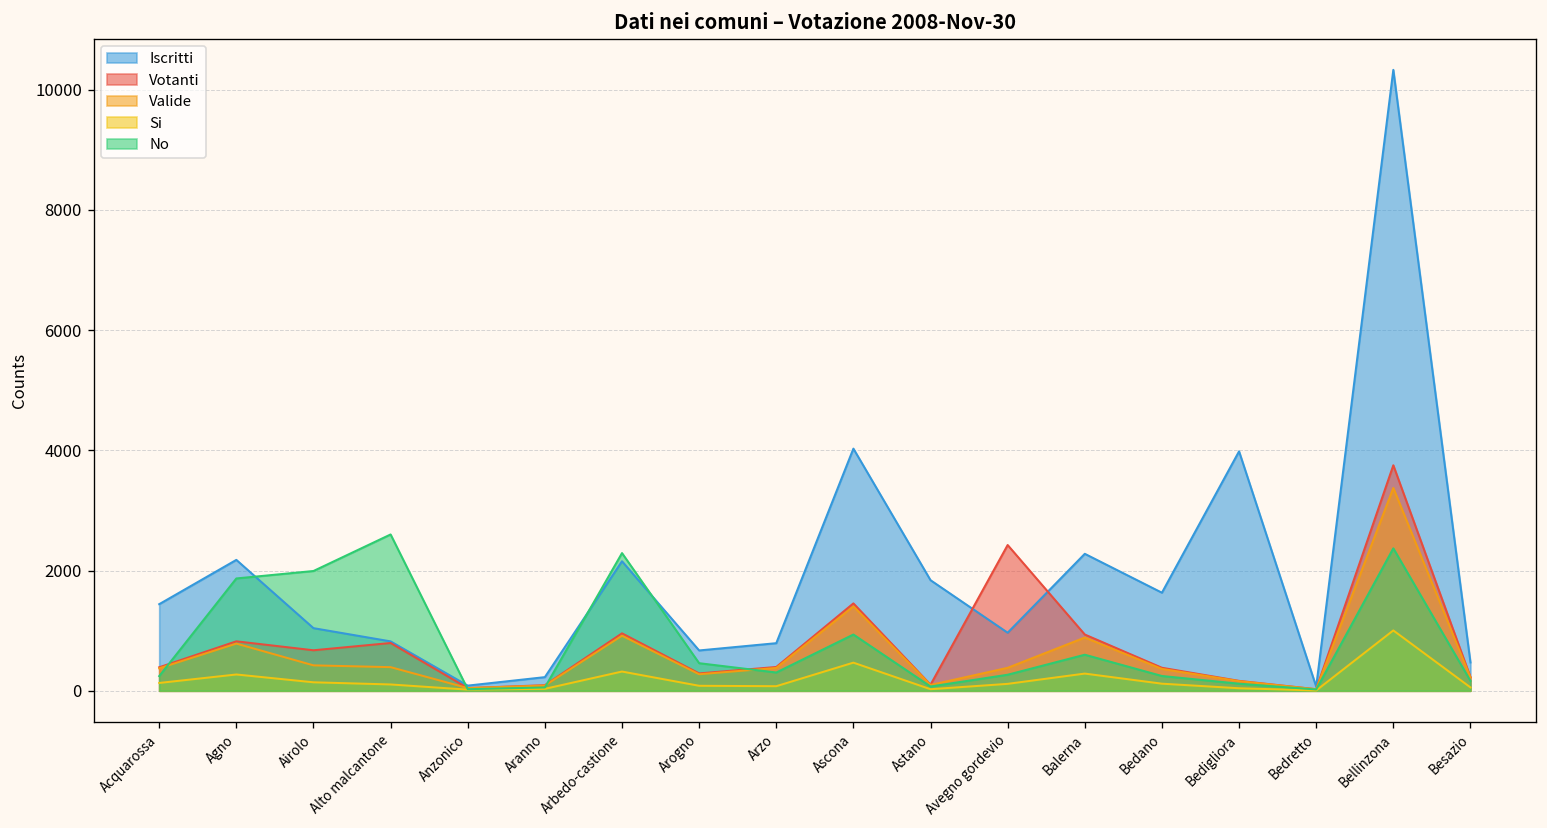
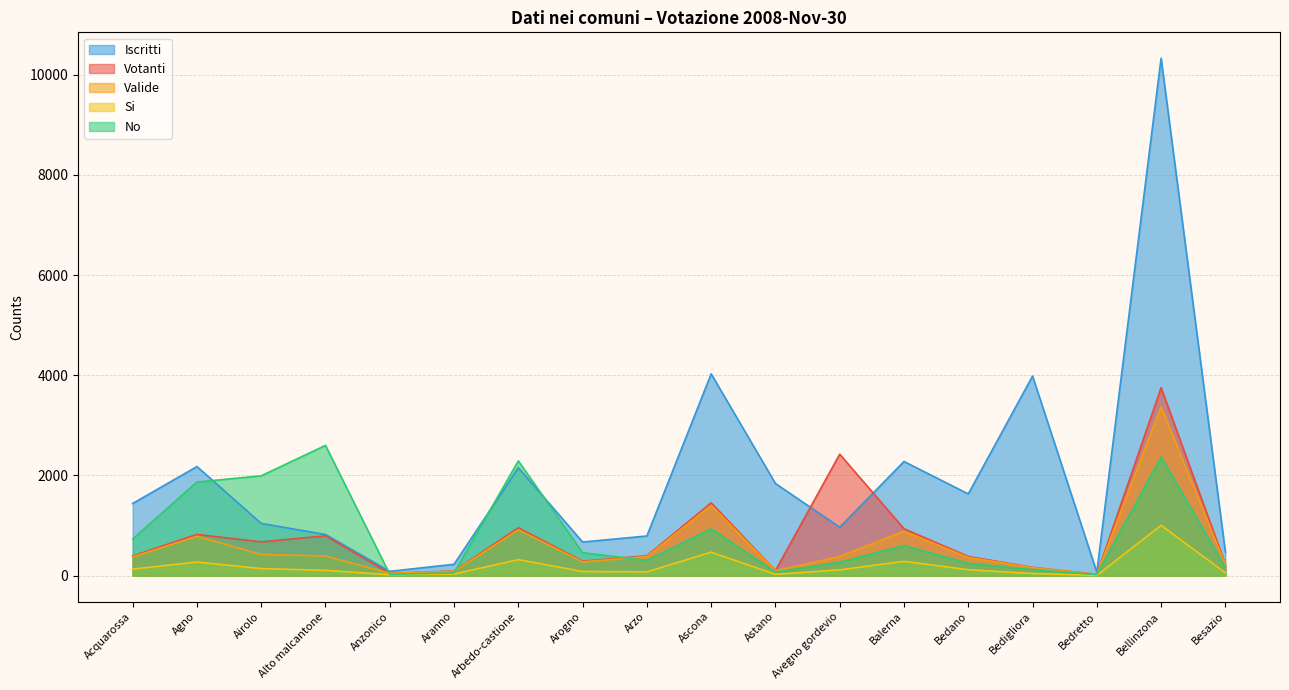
No, Acquarossa: 200 -> 700
